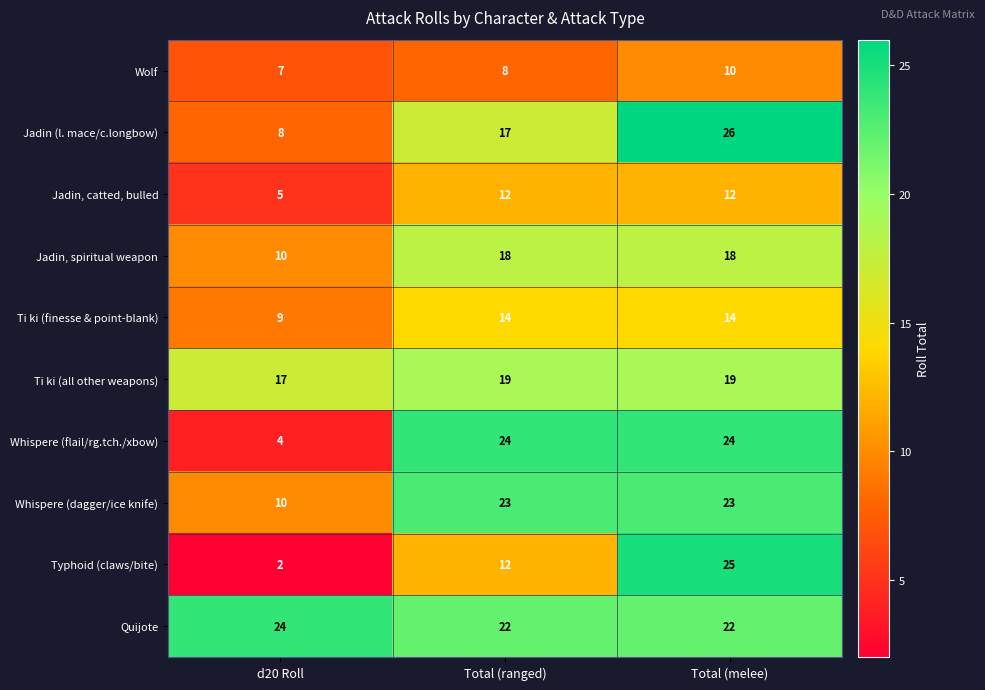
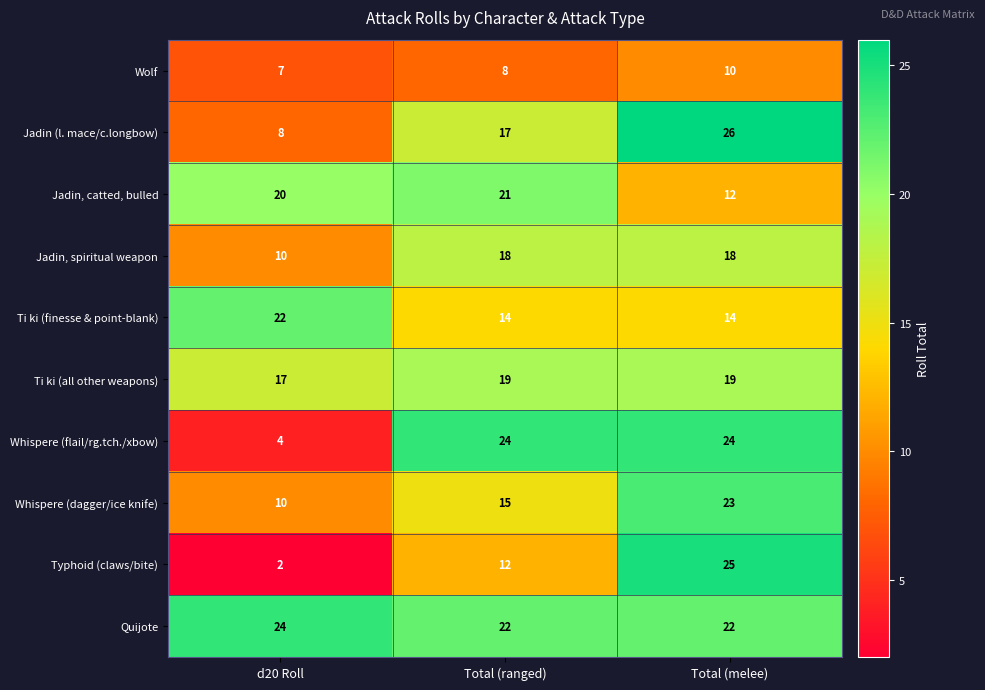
Jadin, catted, bulled, d20 Roll: 5 -> 20
Jadin, catted, bulled, Total (ranged): 12 -> 21
Ti ki (finesse & point-blank), d20 Roll: 9 -> 22
Whispere (dagger/ice knife), Total (ranged): 23 -> 15
